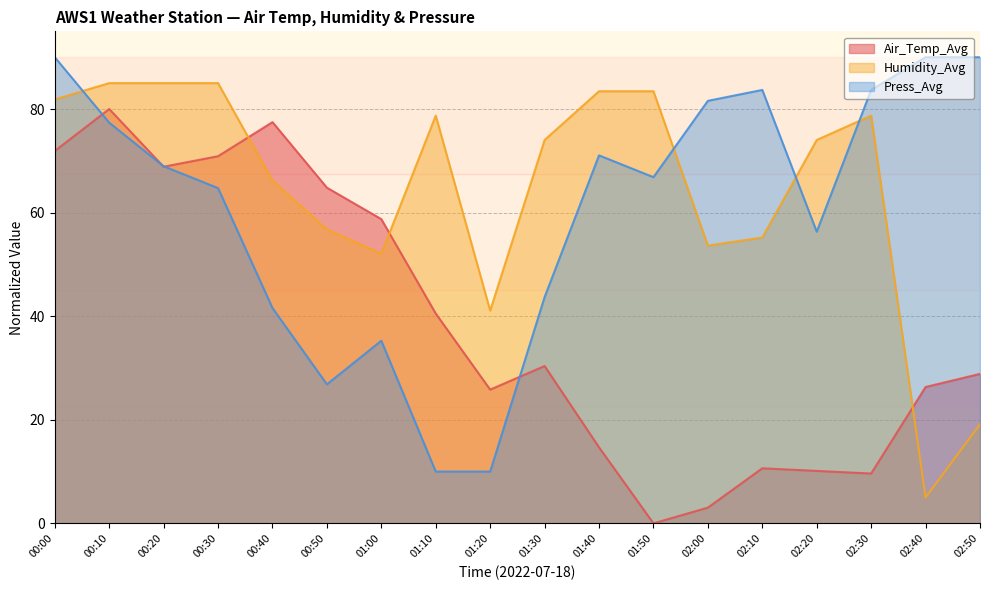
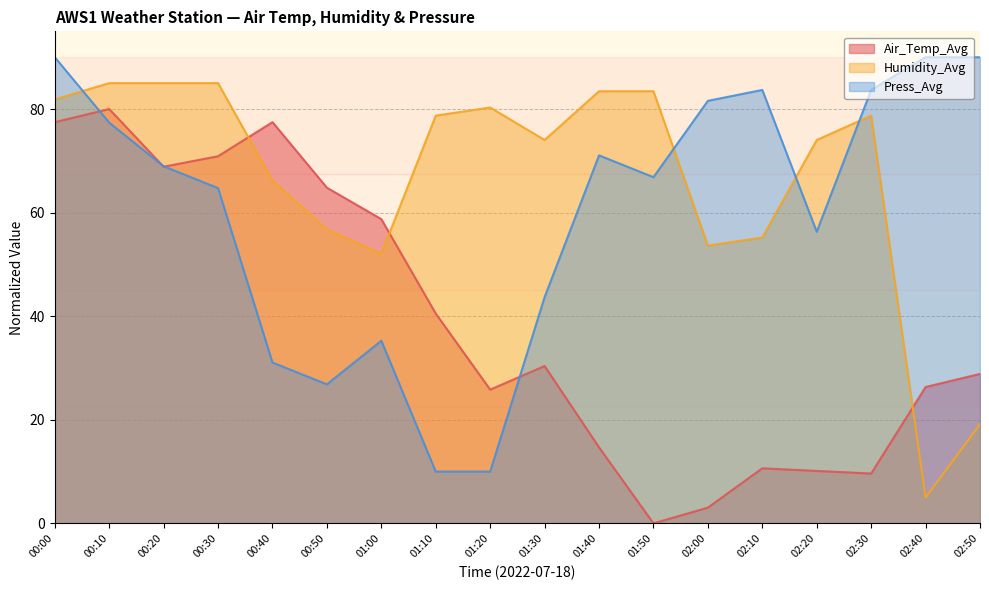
Air_Temp_Avg, 00:00: 72 -> 77
Press_Avg, 00:40: 42 -> 31
Humidity_Avg, 01:20: 41 -> 80
